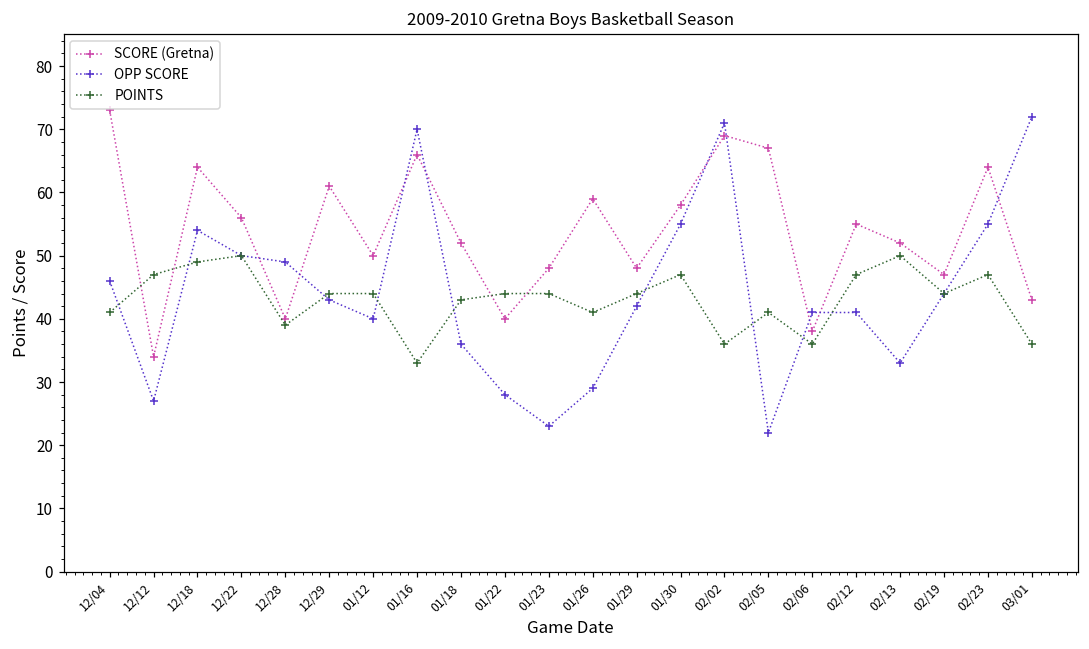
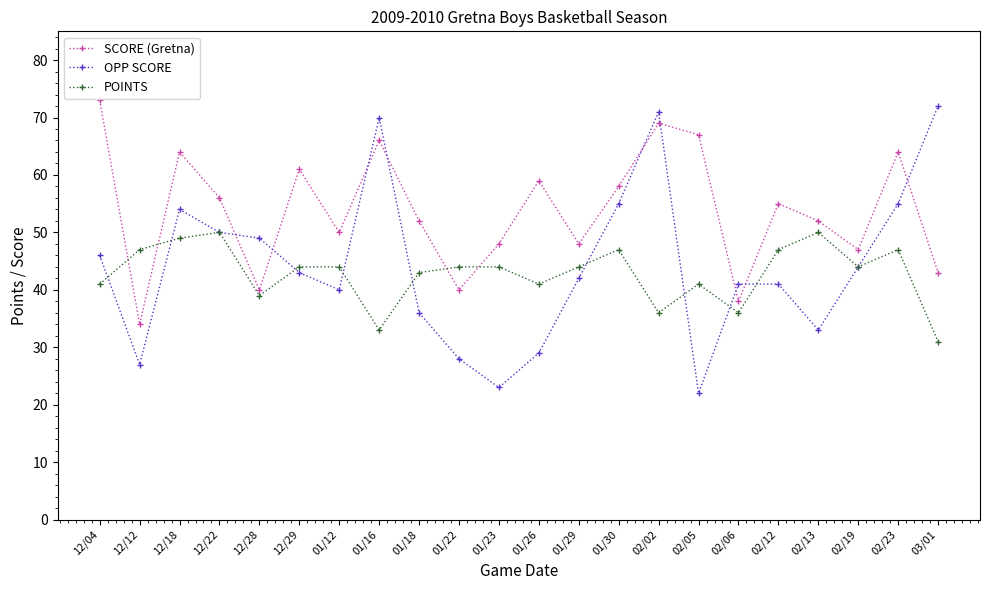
POINTS, 03/01: 36 -> 31
